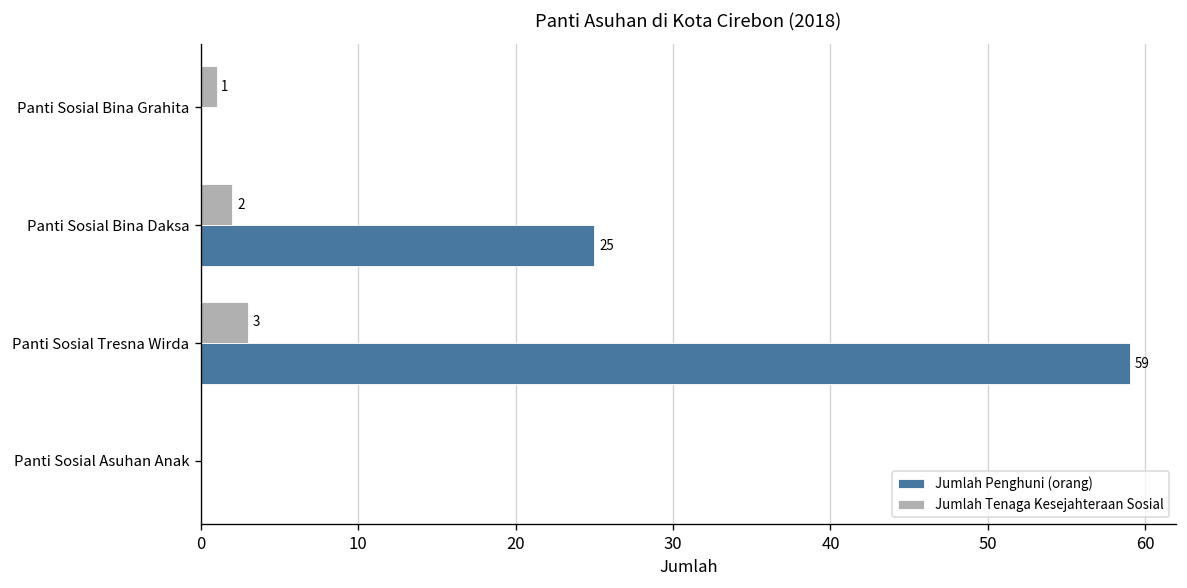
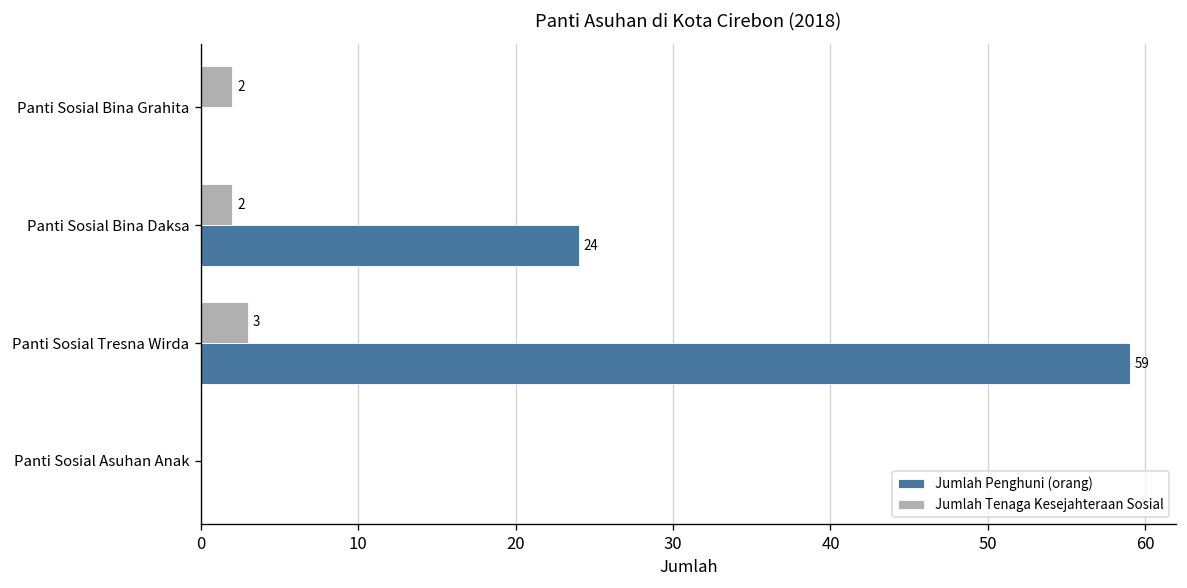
Jumlah Tenaga Kesejahteraan Sosial, Panti Sosial Bina Grahita: 1 -> 2
Jumlah Penghuni (orang), Panti Sosial Bina Daksa: 25 -> 24
